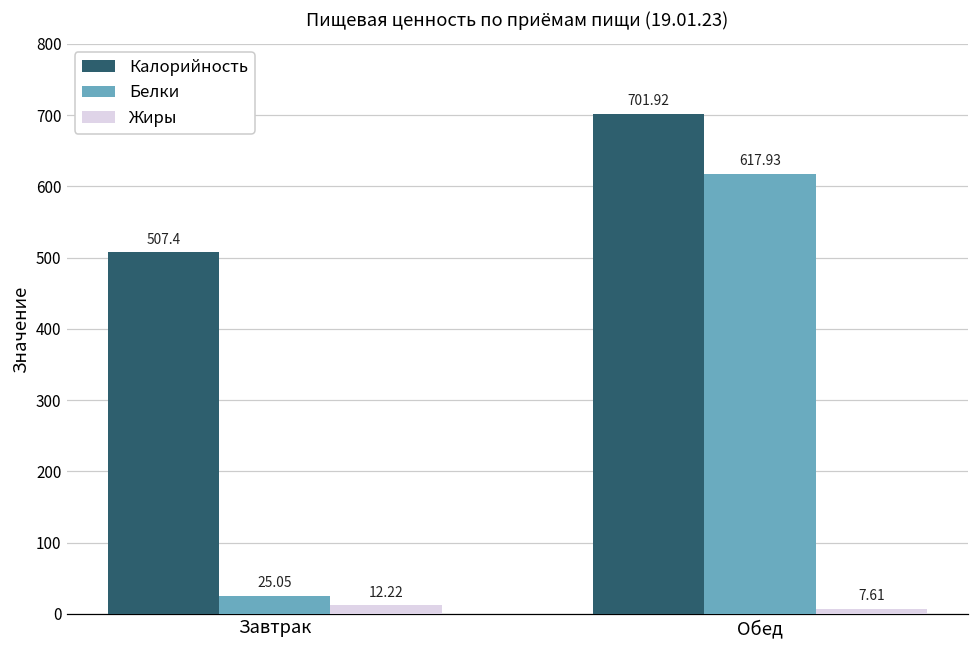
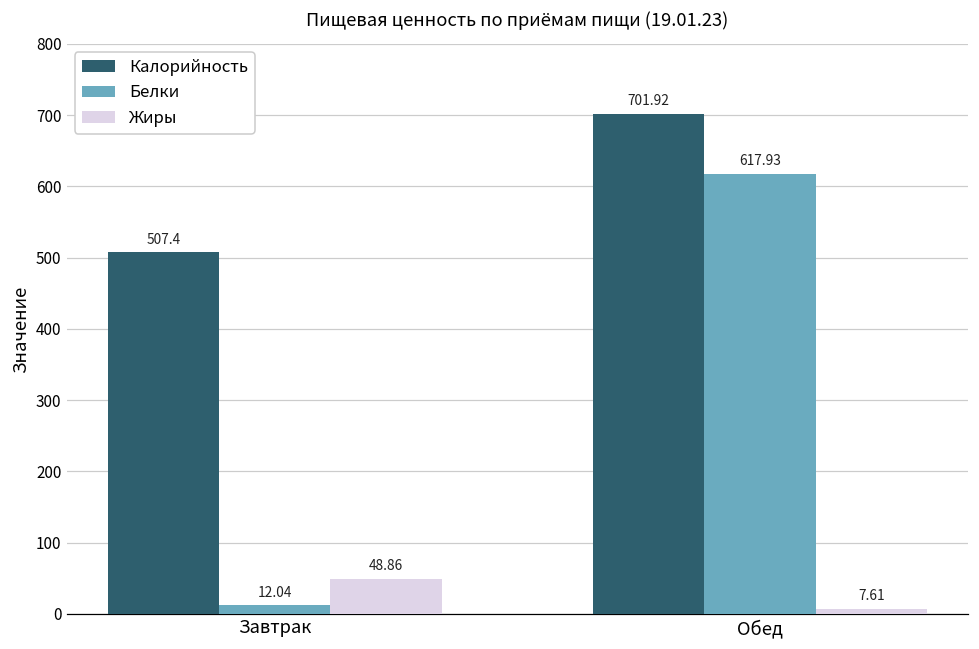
Белки, Завтрак: 25.05 -> 12.04
Жиры, Завтрак: 12.22 -> 48.86
